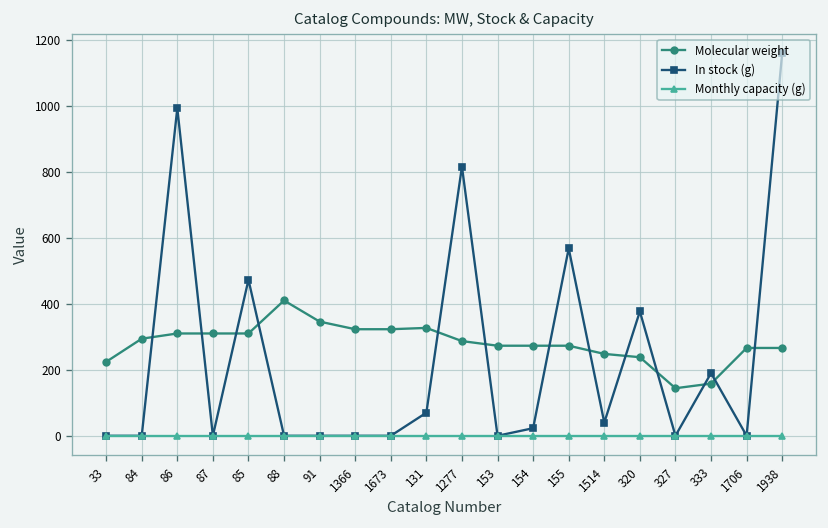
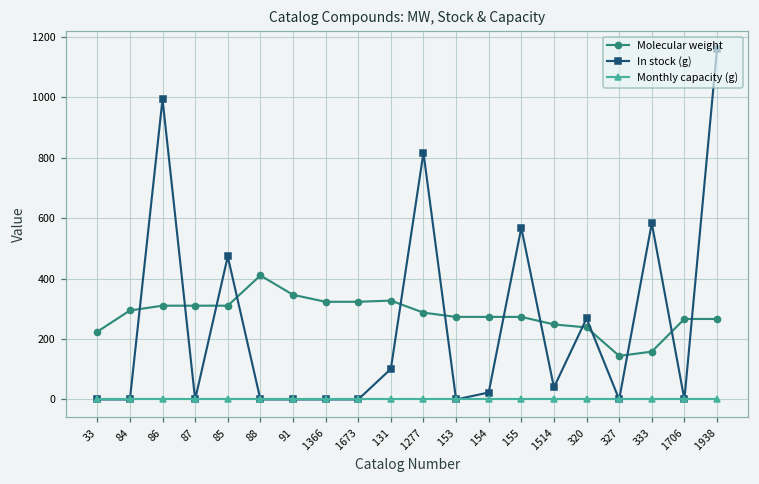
In stock (g), 131: 70 -> 100
In stock (g), 320: 380 -> 270
In stock (g), 333: 190 -> 580
